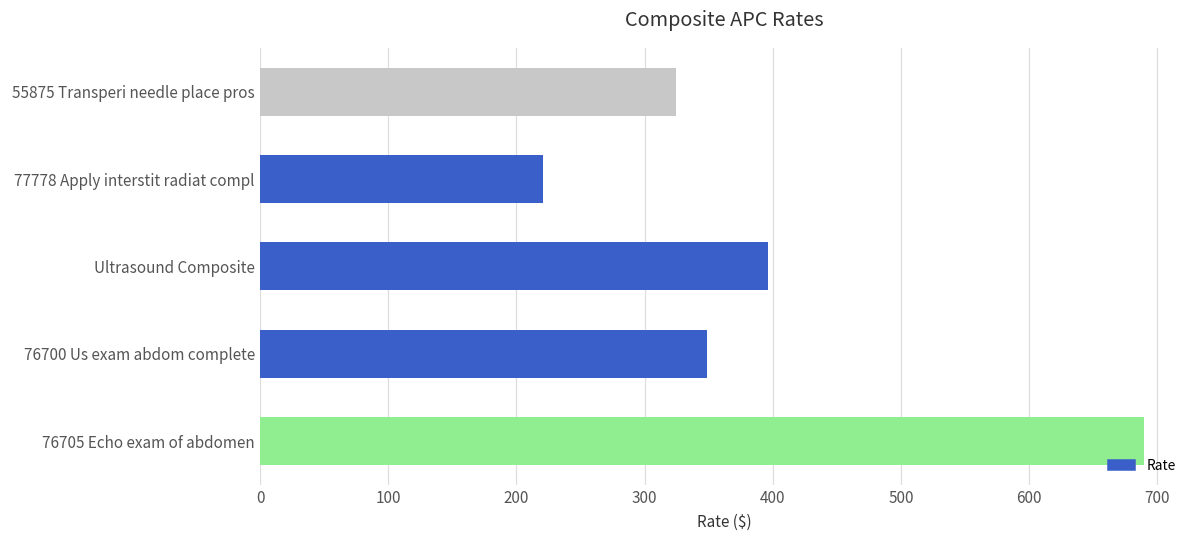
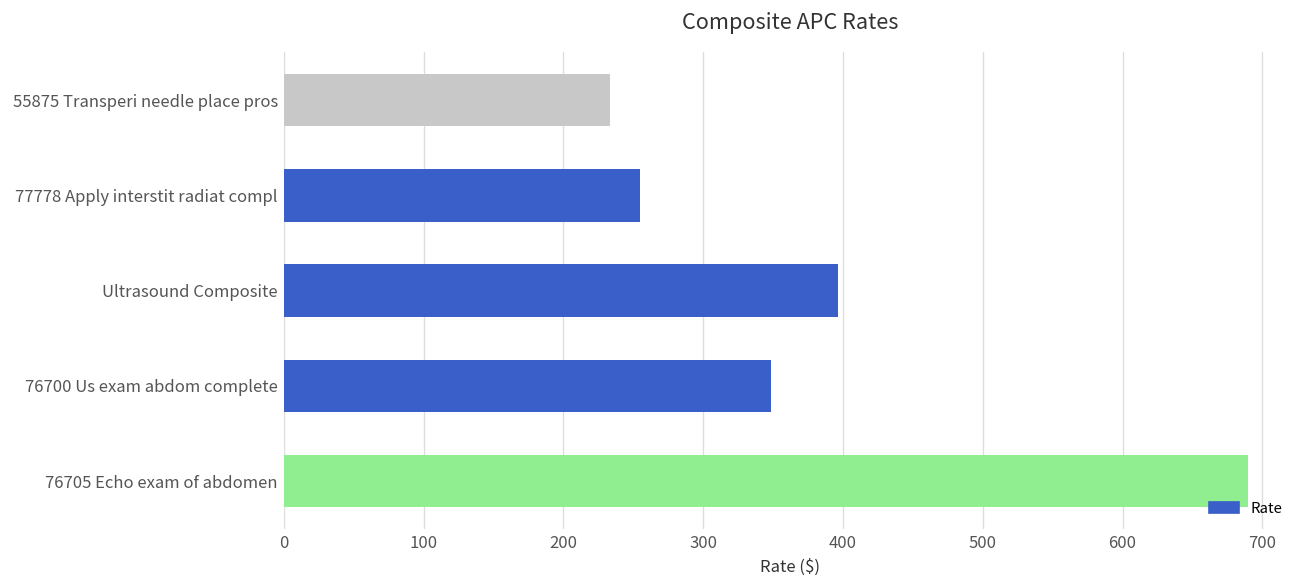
55875 Transperi needle place pros: 325 -> 233
77778 Apply interstit radiat compl: 221 -> 254
